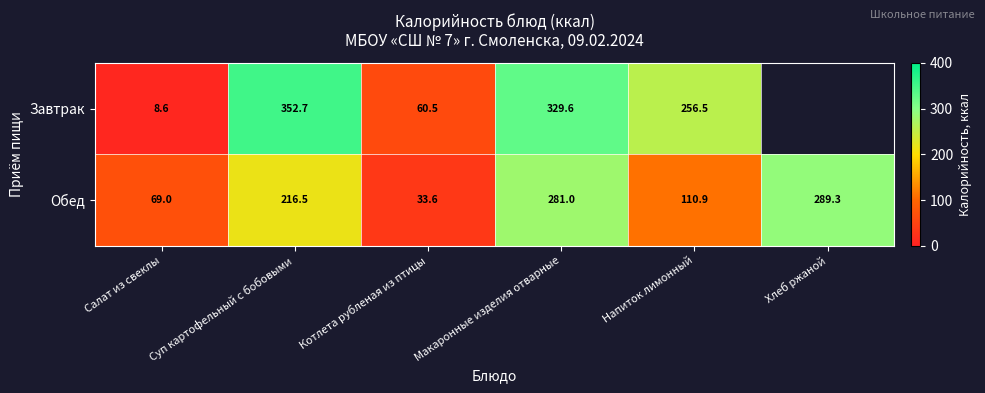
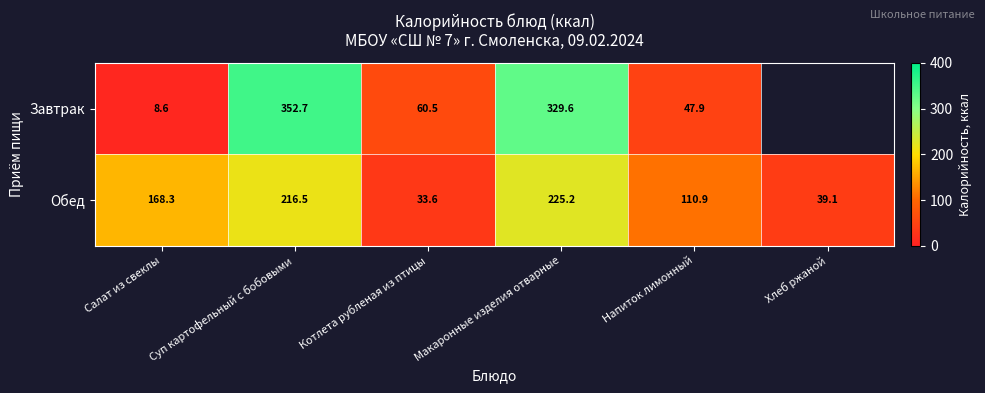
Завтрак, Напиток лимонный: 256.5 -> 47.9
Обед, Салат из свеклы: 69.0 -> 168.3
Обед, Макаронные изделия отварные: 281.0 -> 225.2
Обед, Хлеб ржаной: 289.3 -> 39.1
